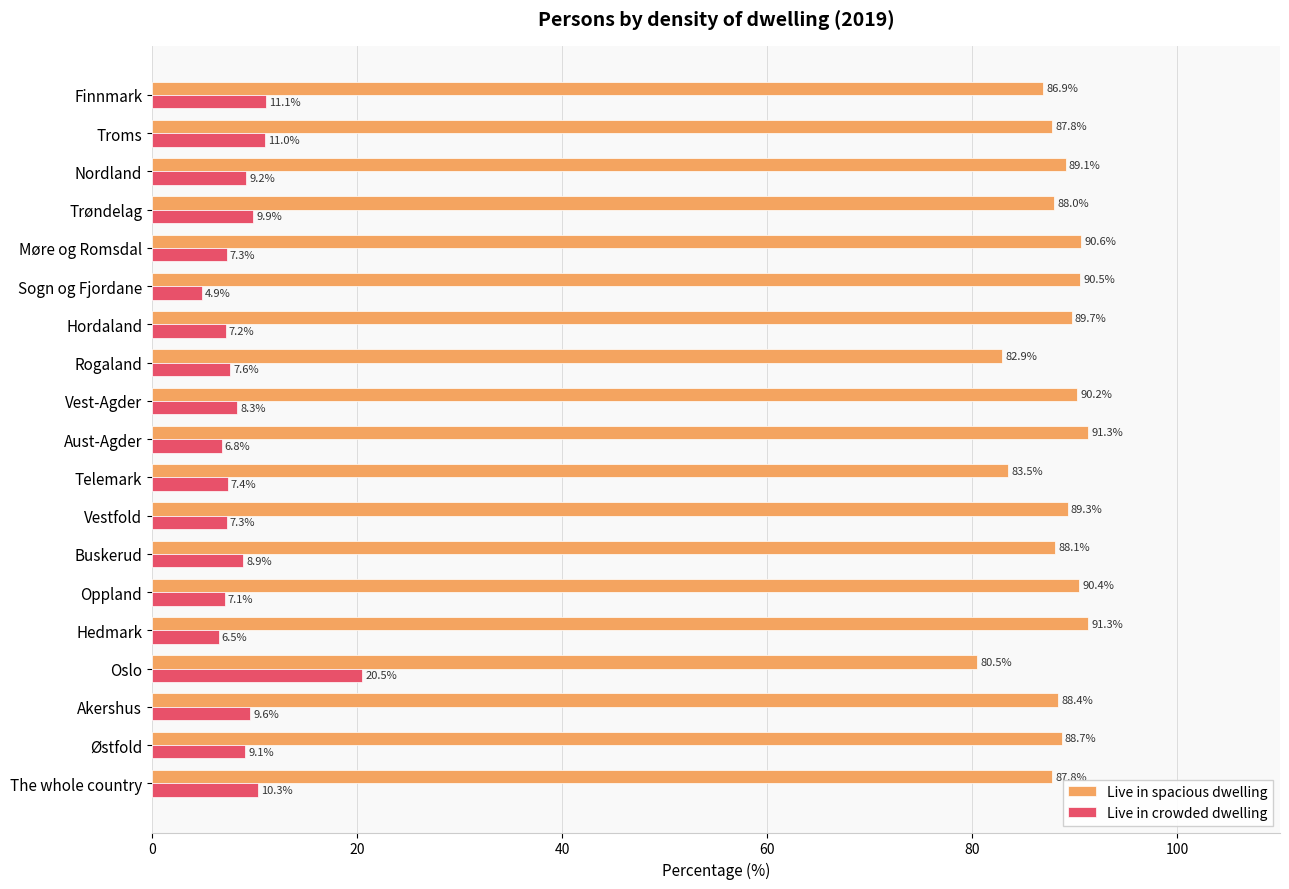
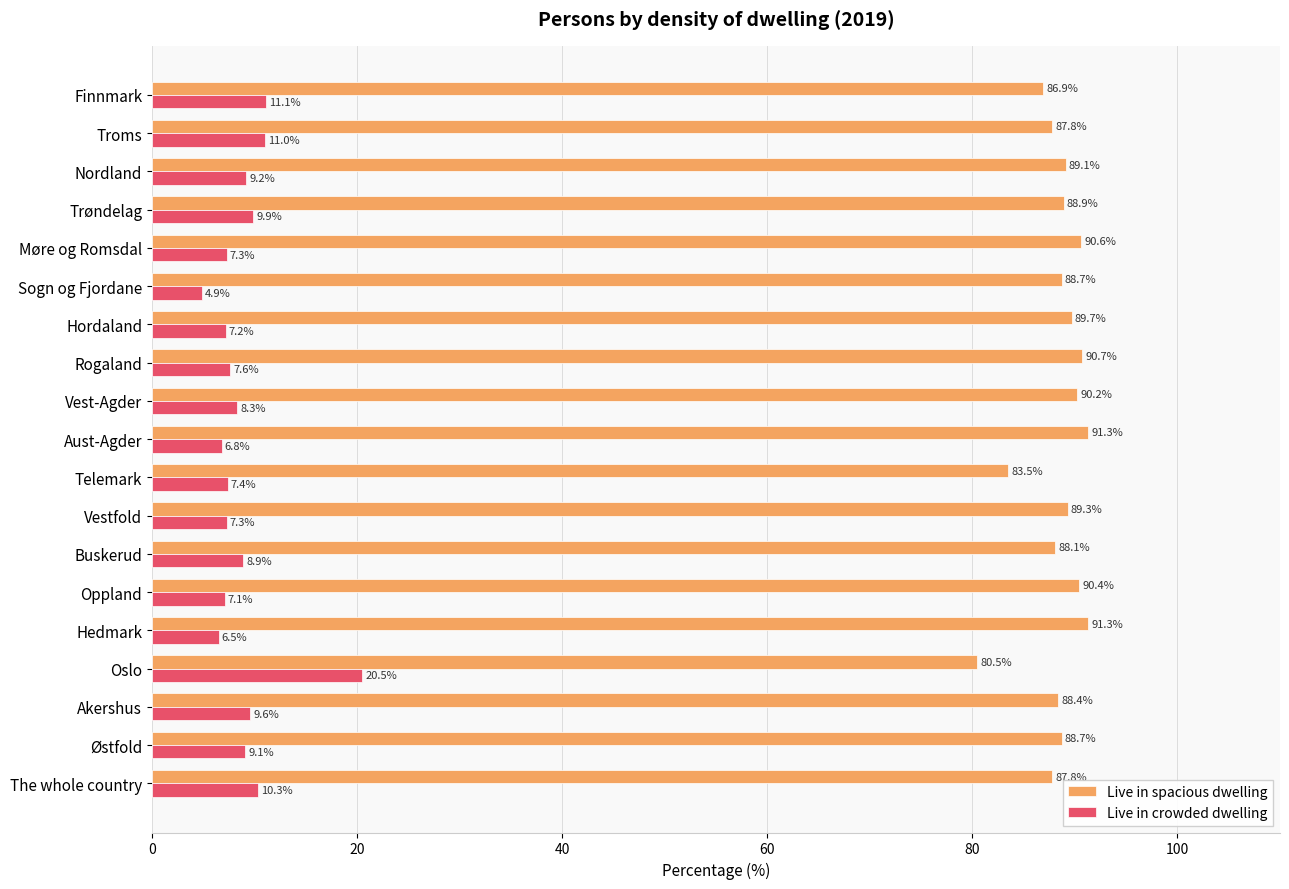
Live in spacious dwelling, Trøndelag: 88.0% -> 88.9%
Live in spacious dwelling, Sogn og Fjordane: 90.5% -> 88.7%
Live in spacious dwelling, Rogaland: 82.9% -> 90.7%
